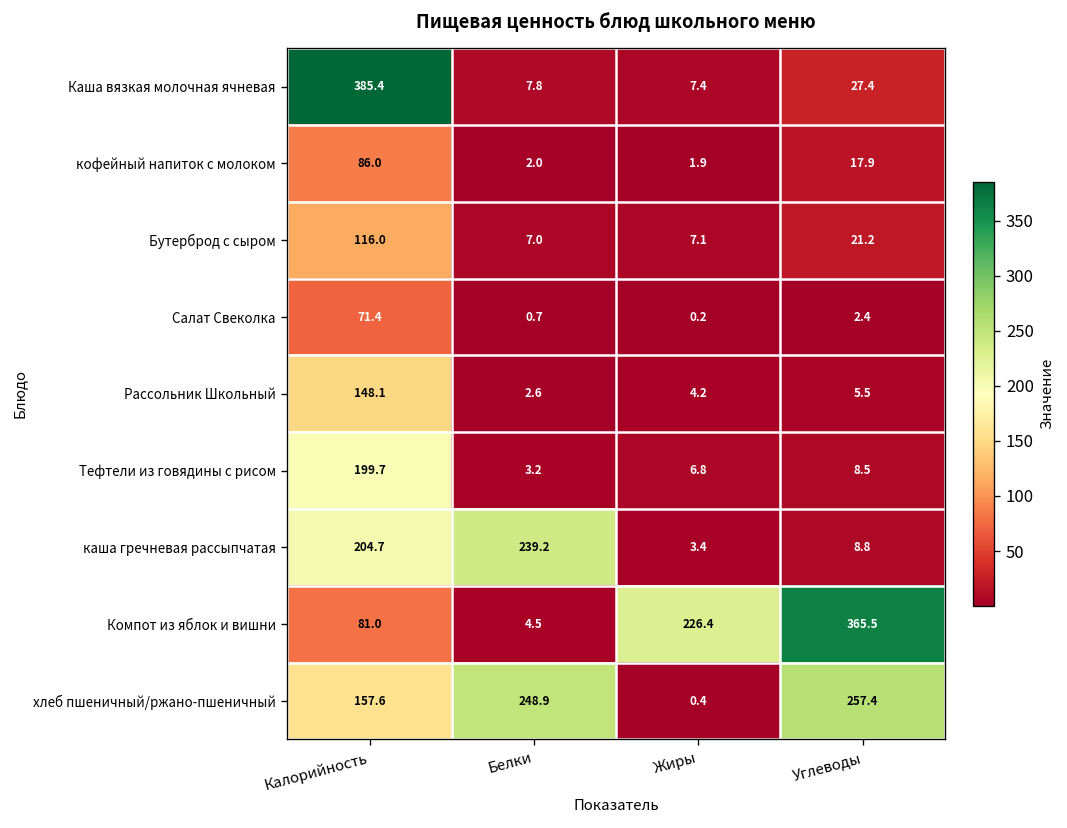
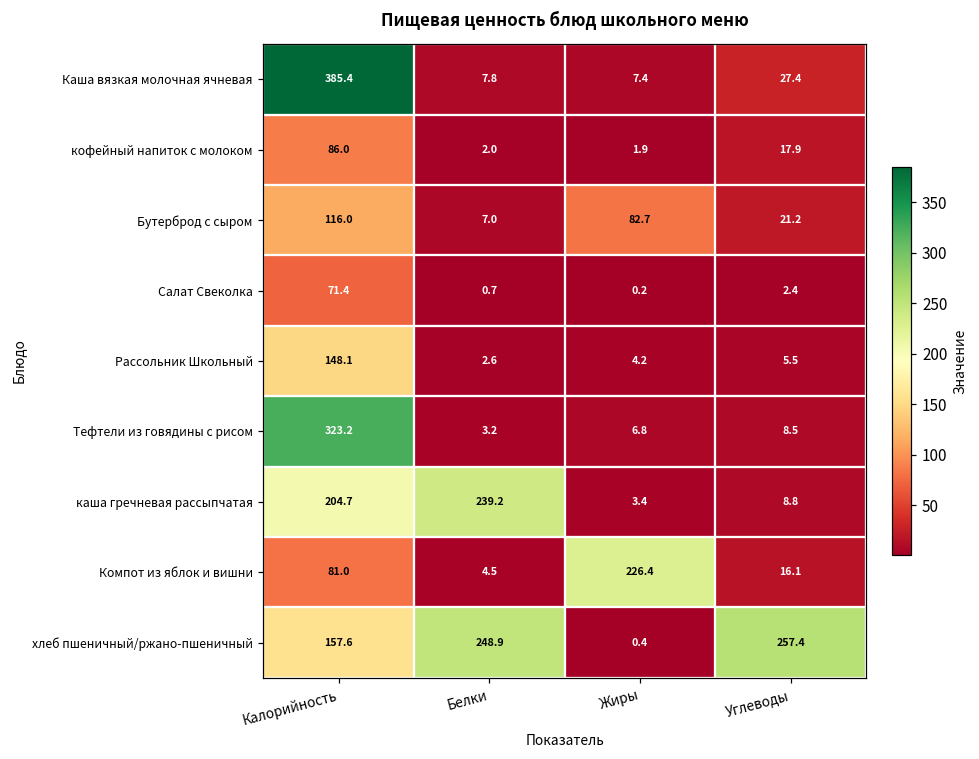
Бутерброд с сыром, Жиры: 7.1 -> 82.7
Тефтели из говядины с рисом, Калорийность: 199.7 -> 323.2
Компот из яблок и вишни, Углеводы: 365.5 -> 16.1
